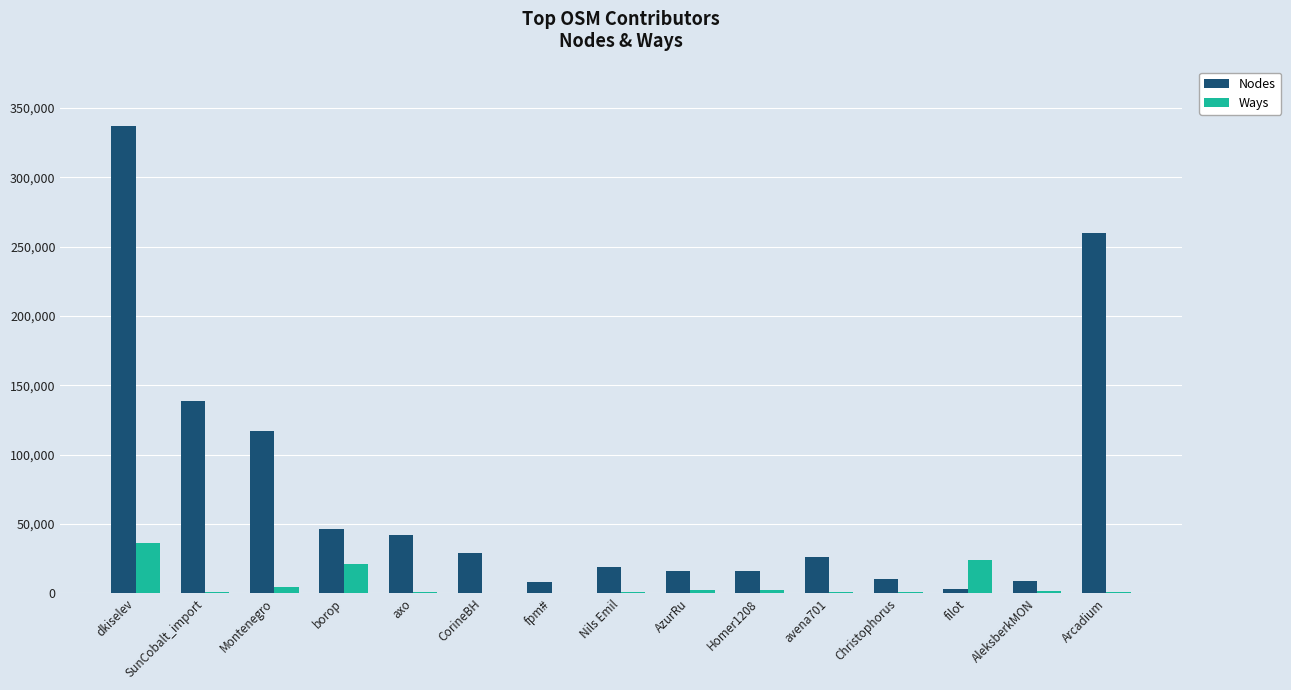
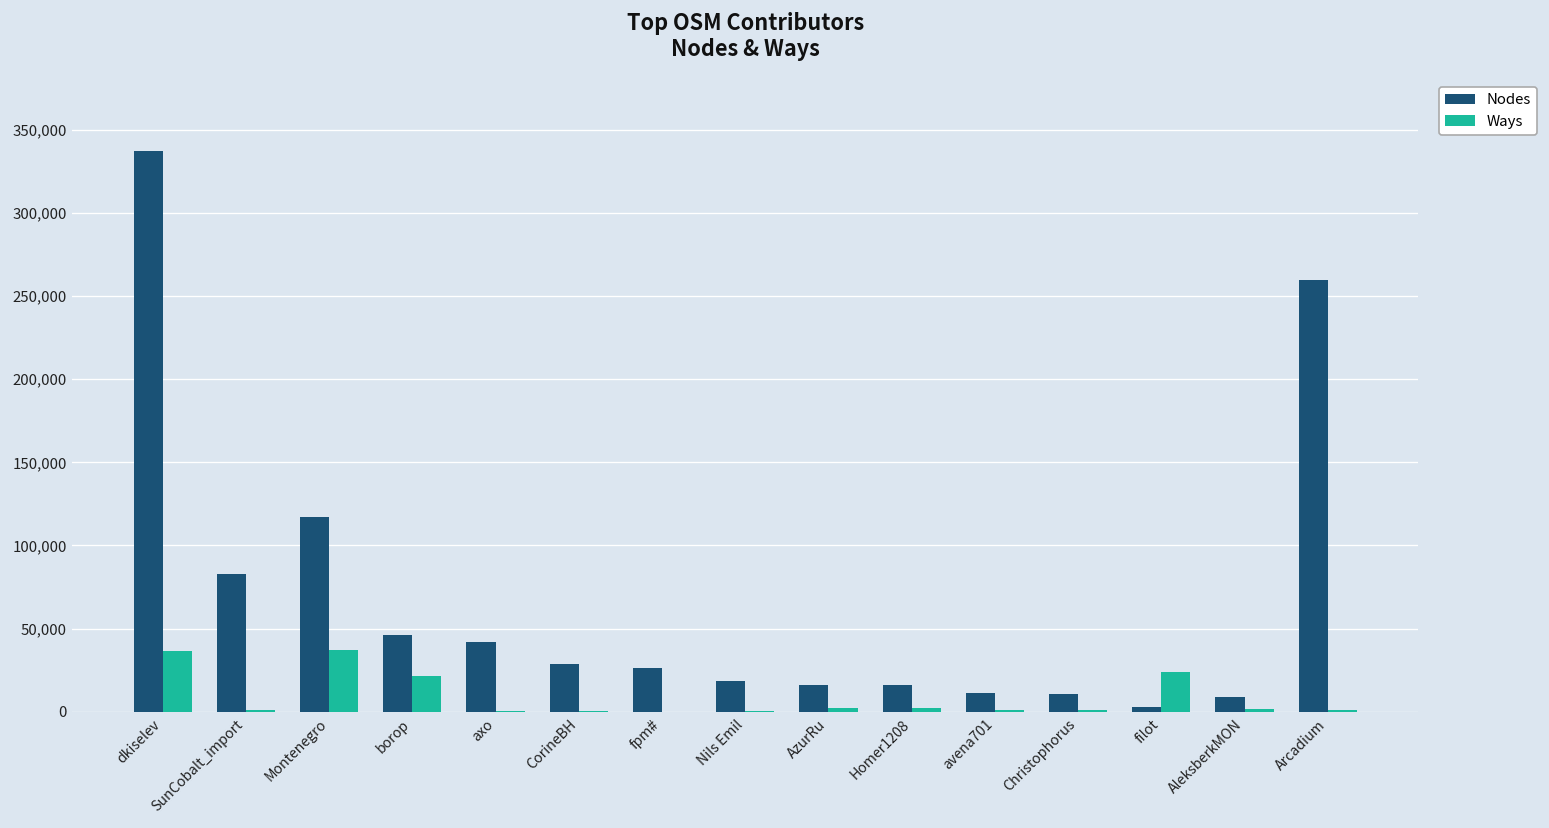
Nodes, SunCobalt_import: 138,000 -> 83,000
Ways, Montenegro: 4,000 -> 37,000
Nodes, fpm#: 8,000 -> 26,000
Nodes, avena701: 26,000 -> 11,000
